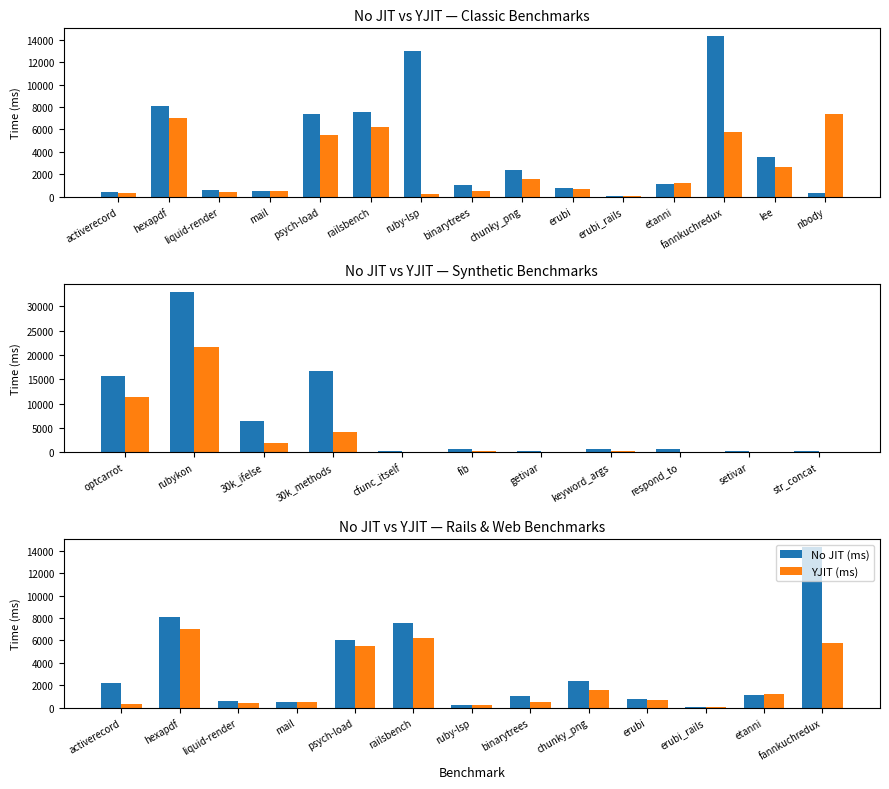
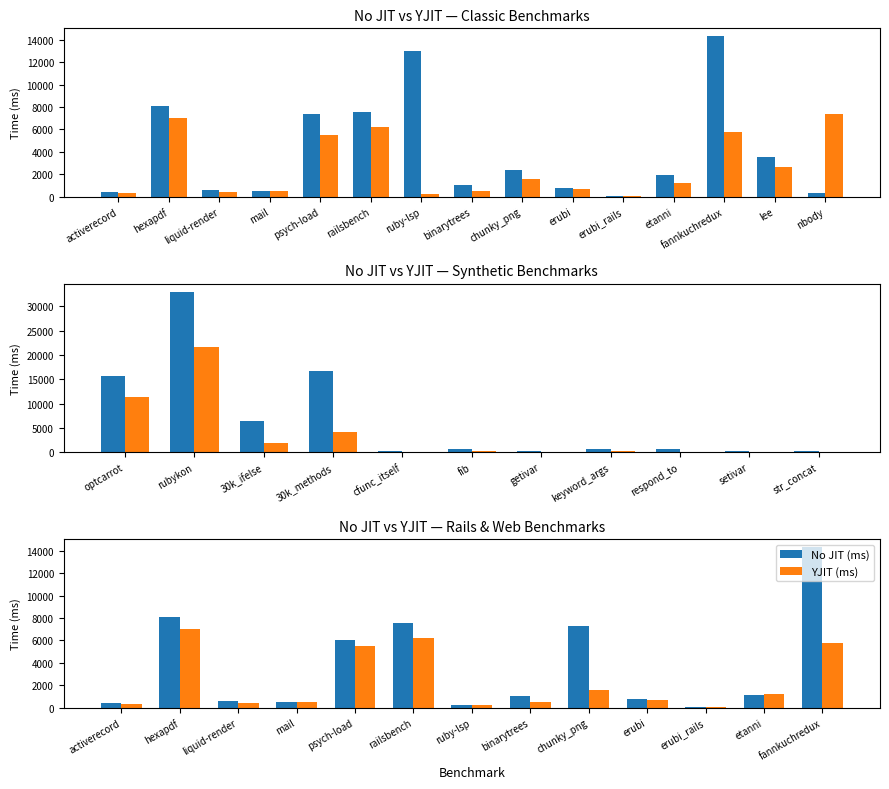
No JIT vs YJIT — Classic Benchmarks, No JIT (ms), etanni: 1200 -> 2000
No JIT vs YJIT — Rails & Web Benchmarks, No JIT (ms), activerecord: 2200 -> 400
No JIT vs YJIT — Rails & Web Benchmarks, No JIT (ms), chunky_png: 2400 -> 7300
